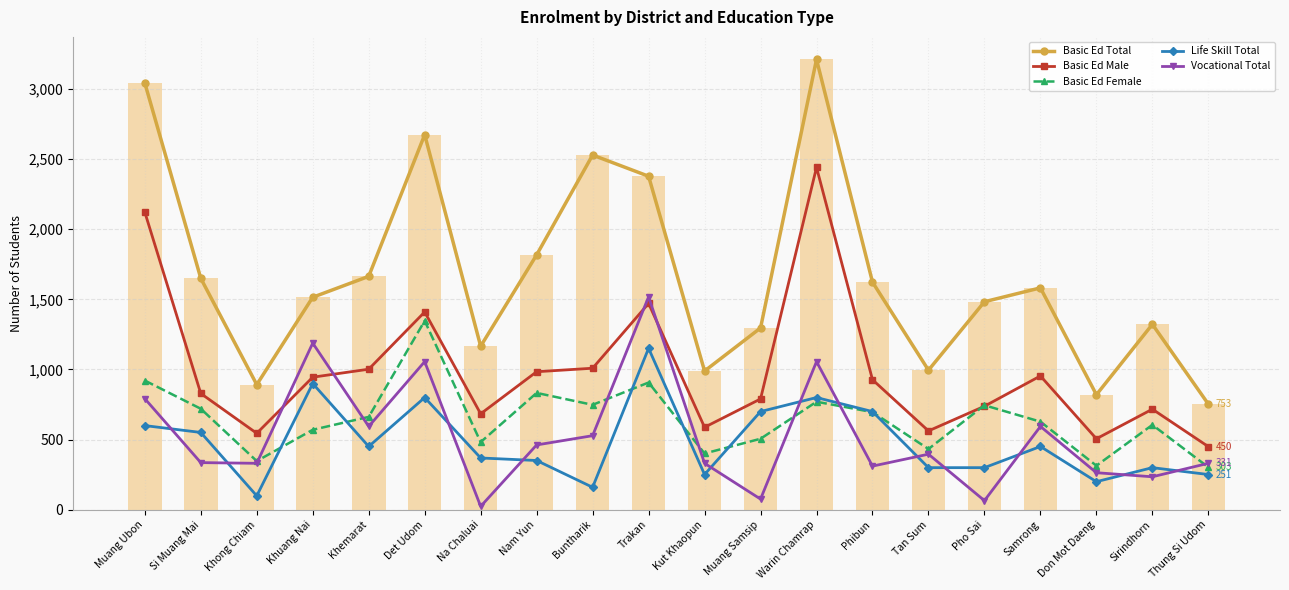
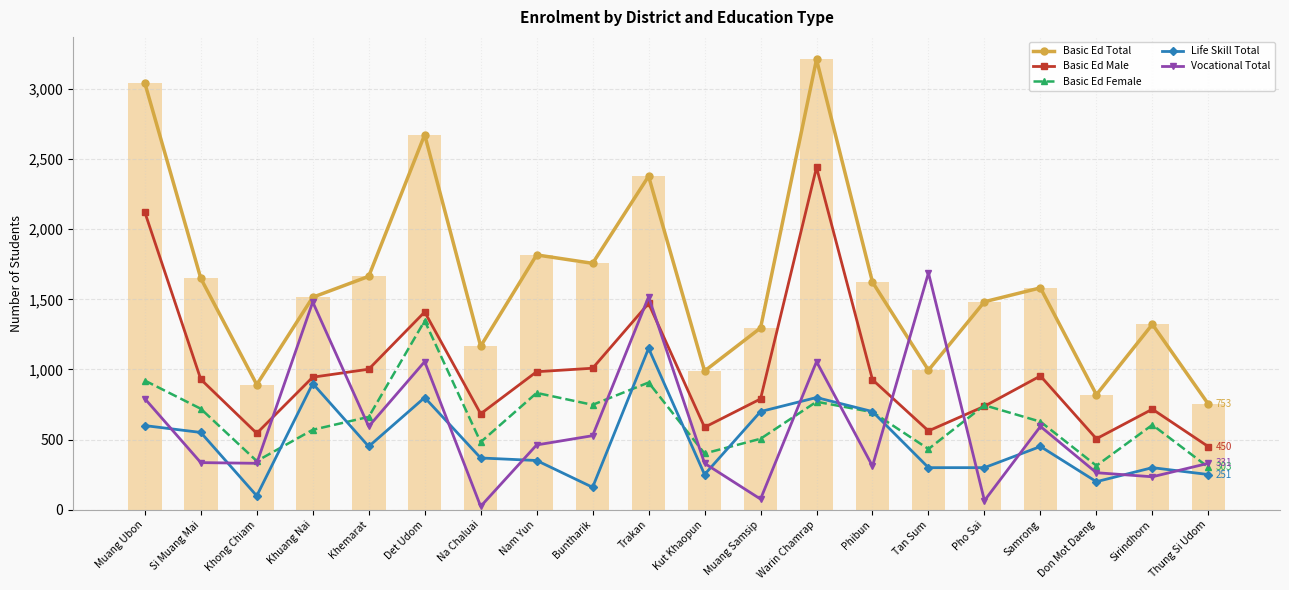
Basic Ed Male, Si Muang Mai: 830 -> 930
Vocational Total, Khuang Nai: 1,190 -> 1,480
Basic Ed Total, Buntharik: 2,530 -> 1,760
Vocational Total, Tan Sum: 400 -> 1,690
